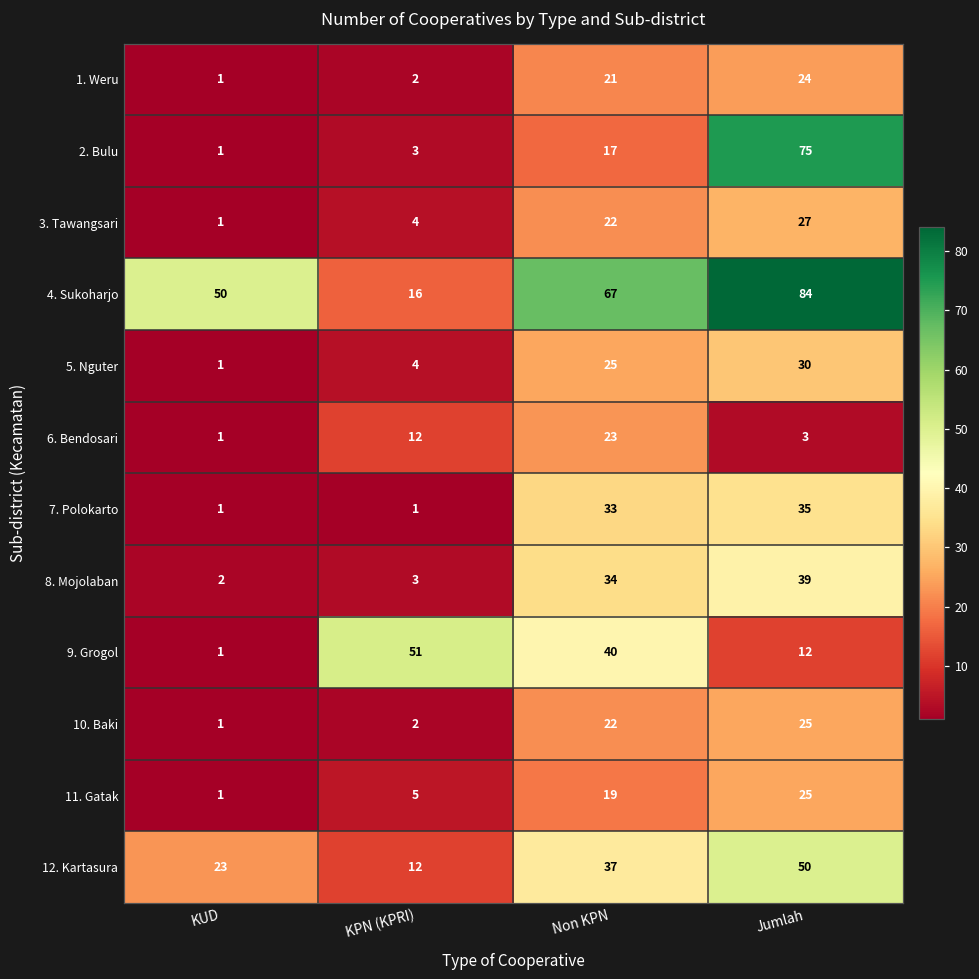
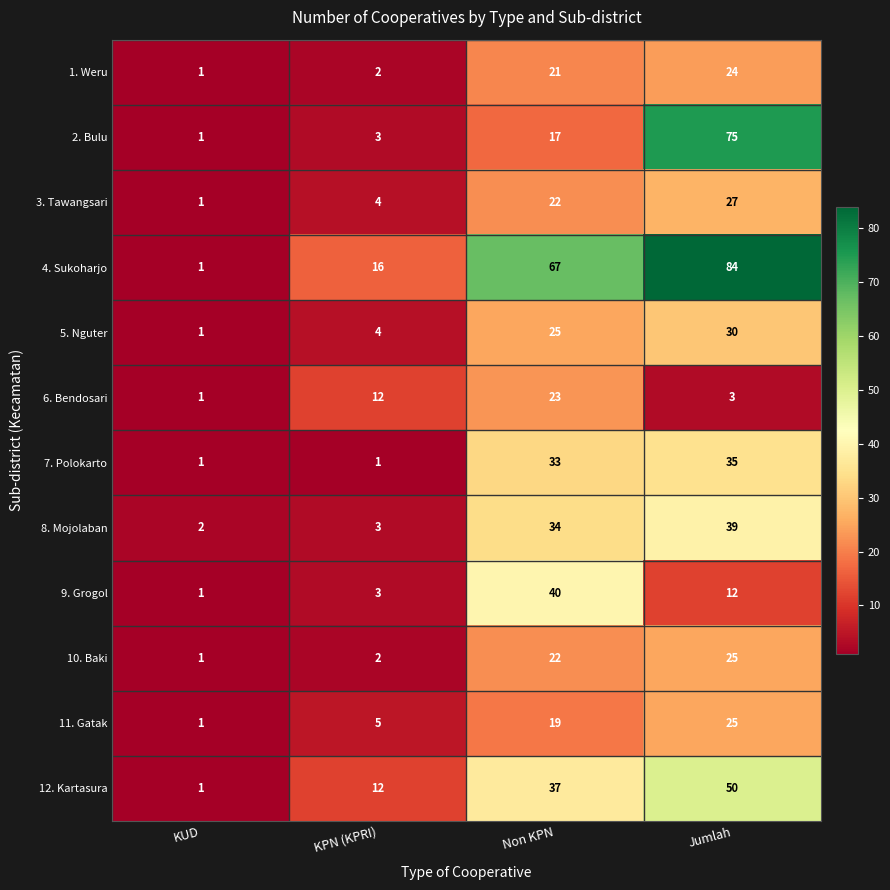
4. Sukoharjo, KUD: 50 -> 1
9. Grogol, KPN (KPRI): 51 -> 3
12. Kartasura, KUD: 23 -> 1
